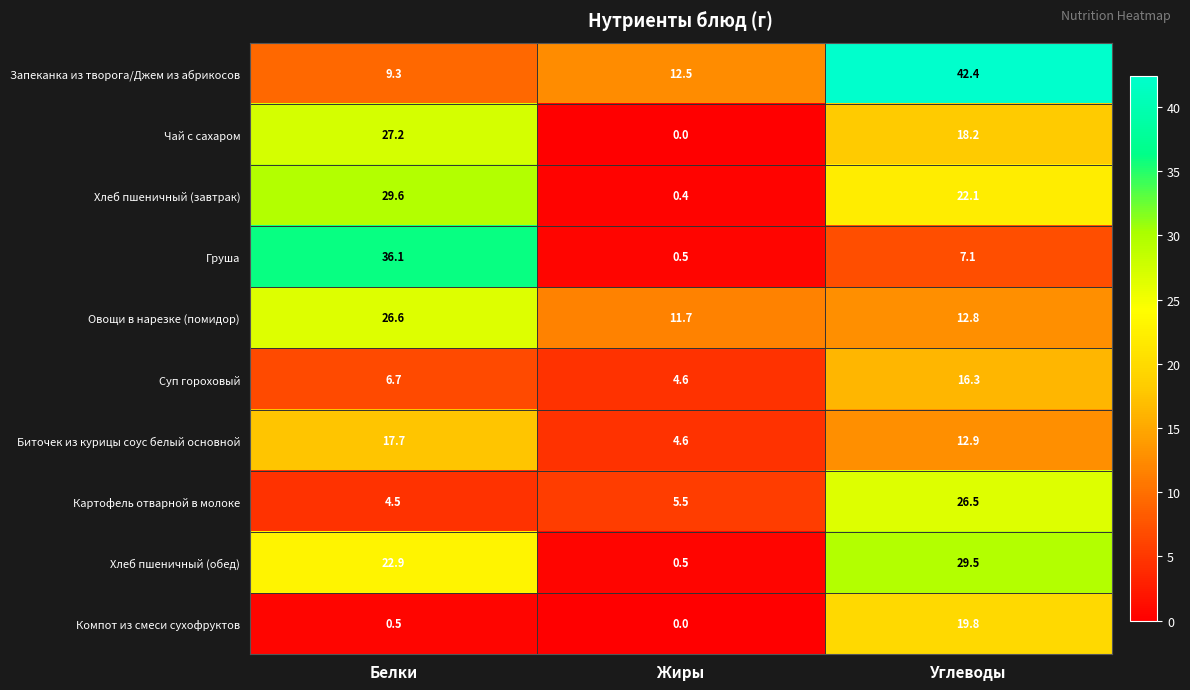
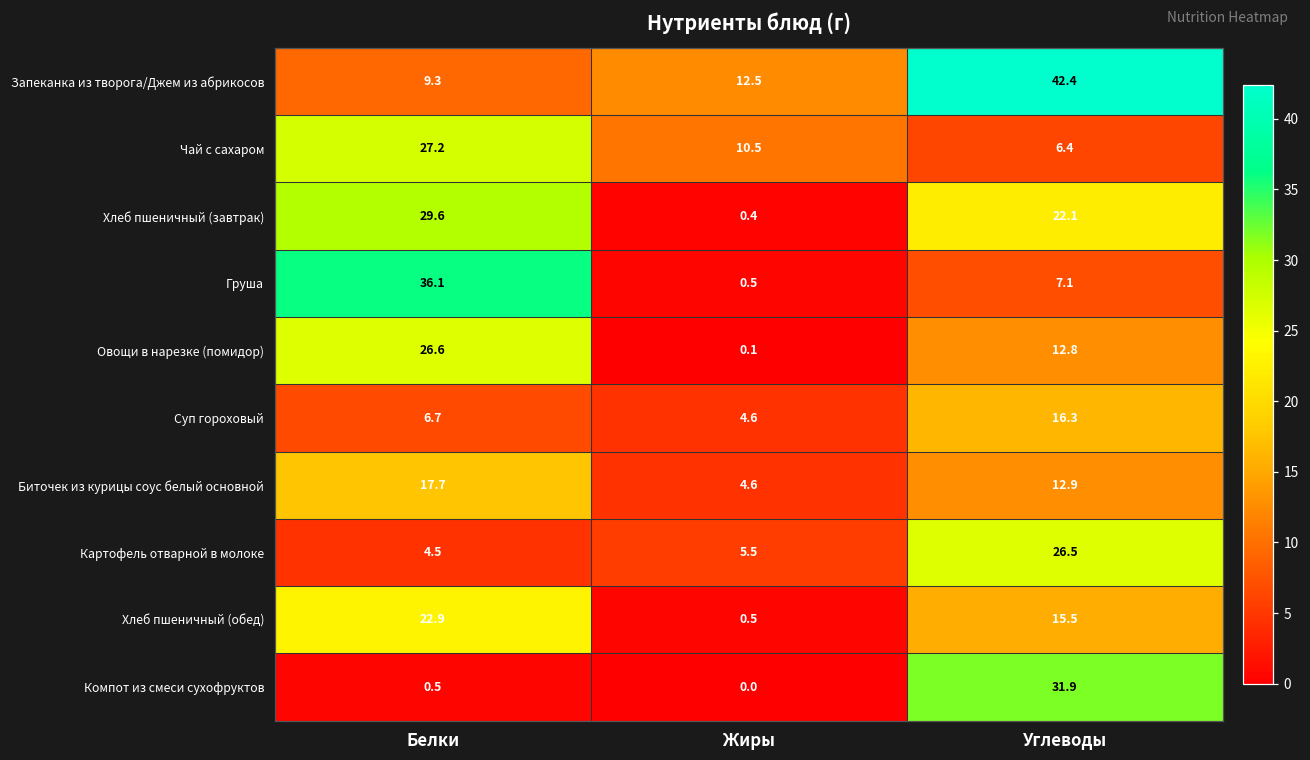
Чай с сахаром, Жиры: 0.0 -> 10.5
Чай с сахаром, Углеводы: 18.2 -> 6.4
Овощи в нарезке (помидор), Жиры: 11.7 -> 0.1
Хлеб пшеничный (обед), Углеводы: 29.5 -> 15.5
Компот из смеси сухофруктов, Углеводы: 19.8 -> 31.9
